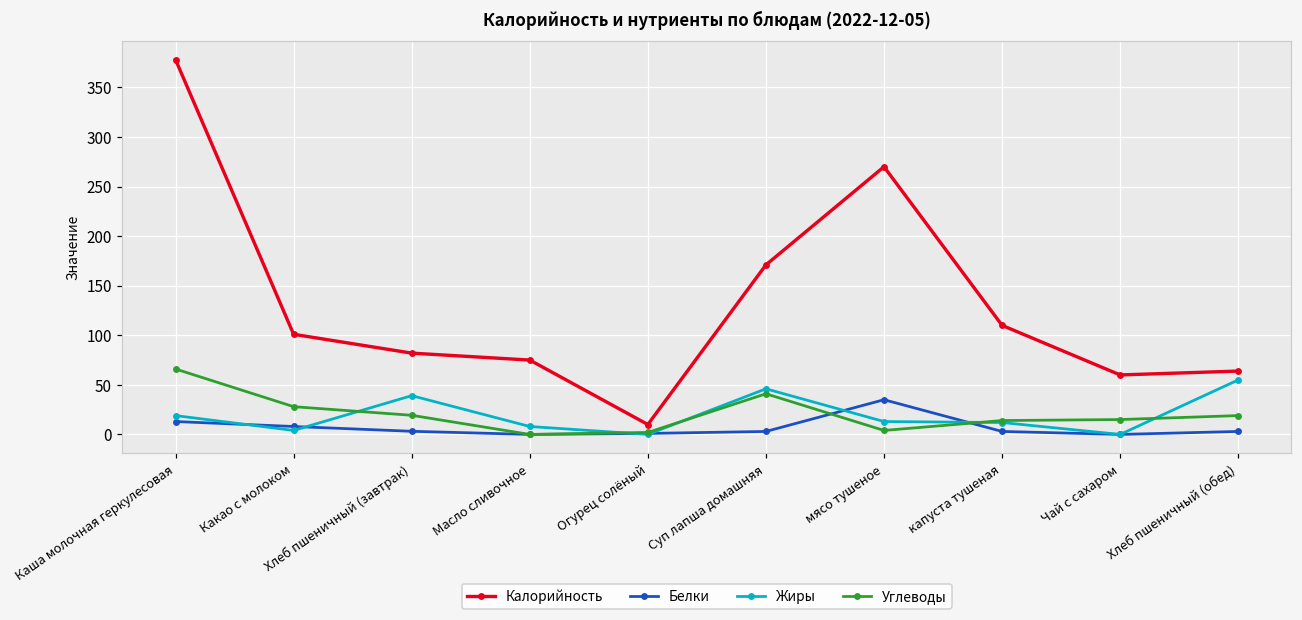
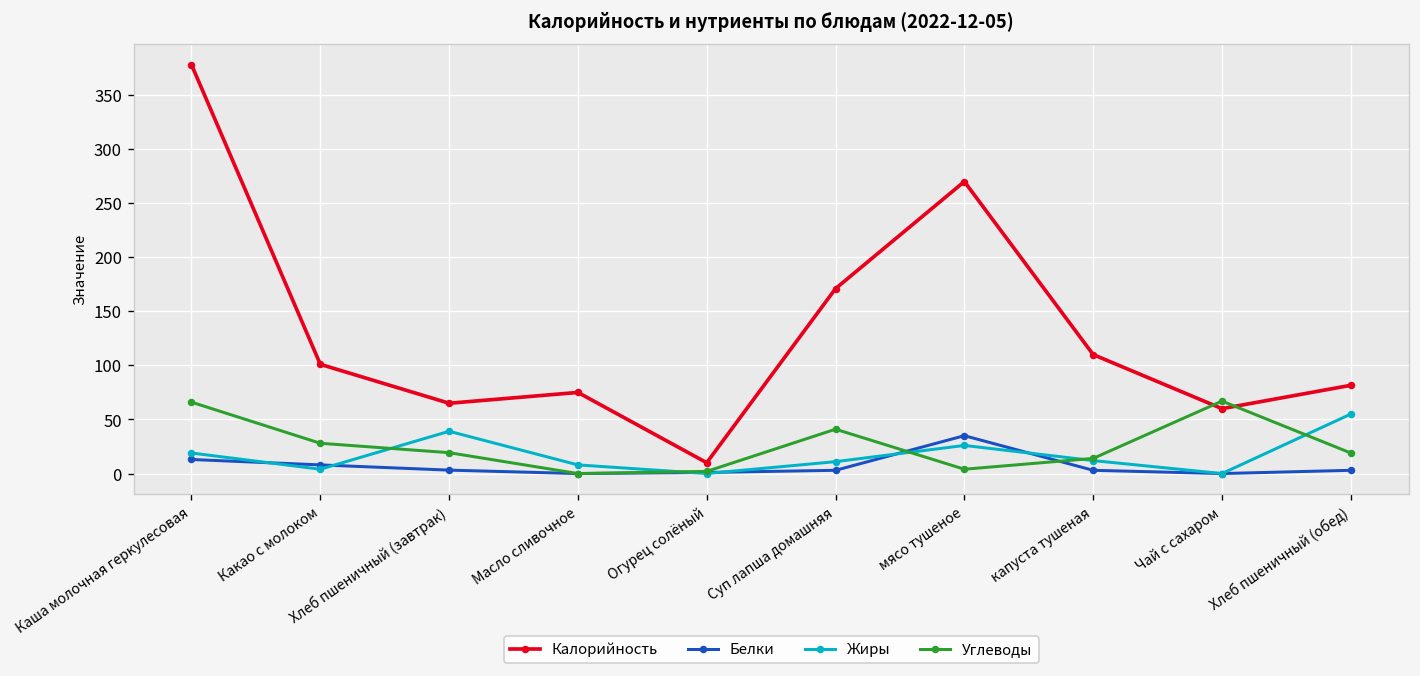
Калорийность, Хлеб пшеничный (завтрак): 80 -> 70
Жиры, Суп лапша домашняя: 50 -> 10
Жиры, мясо тушеное: 10 -> 30
Углеводы, Чай с сахаром: 20 -> 70
Калорийность, Хлеб пшеничный (обед): 60 -> 80
